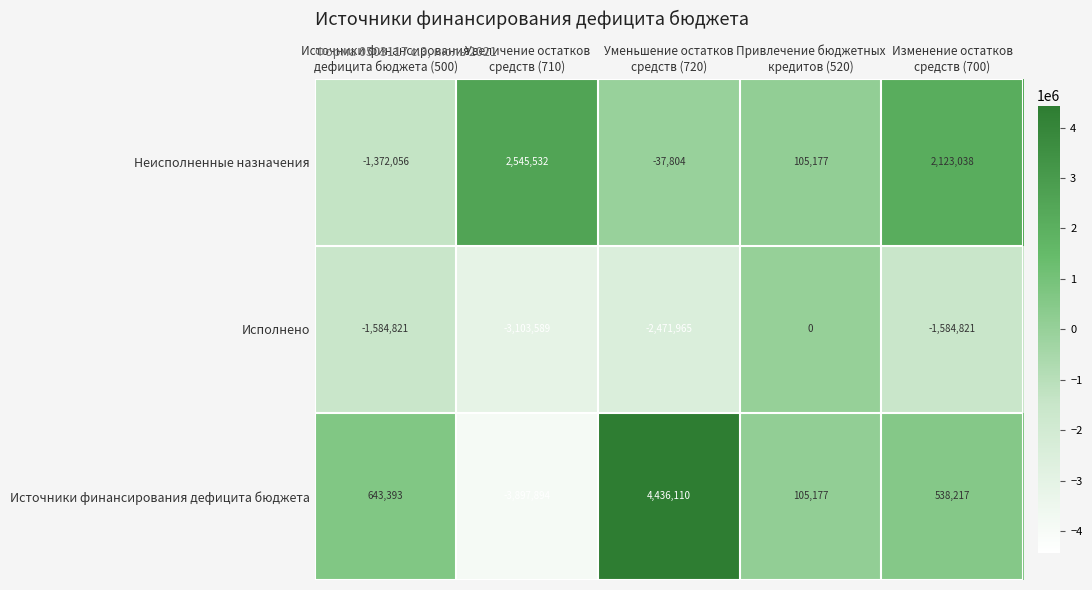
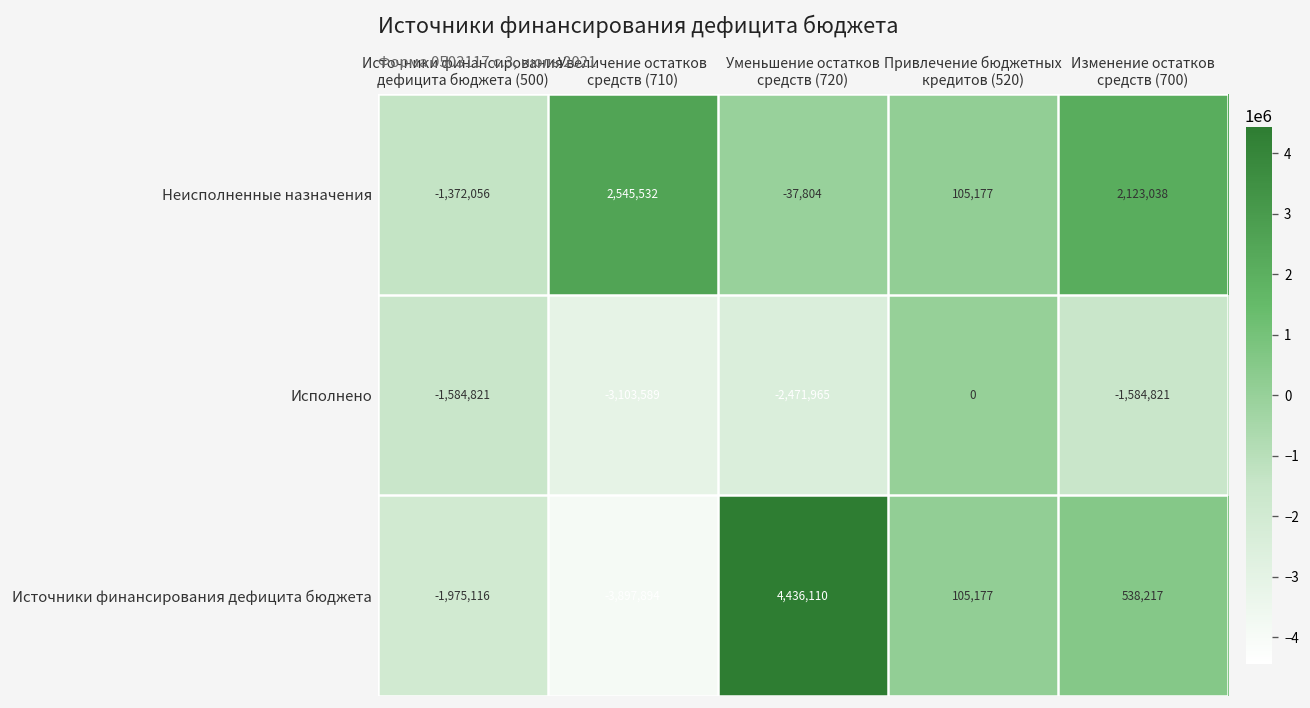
Источники финансирования дефицита бюджета, Источники финансирования дефицита бюджета (500): 643,393 -> -1,975,116
